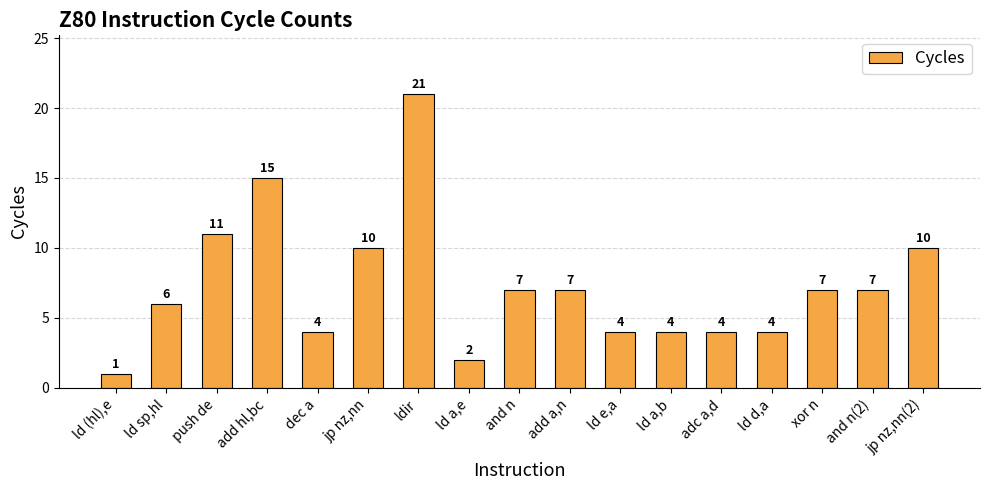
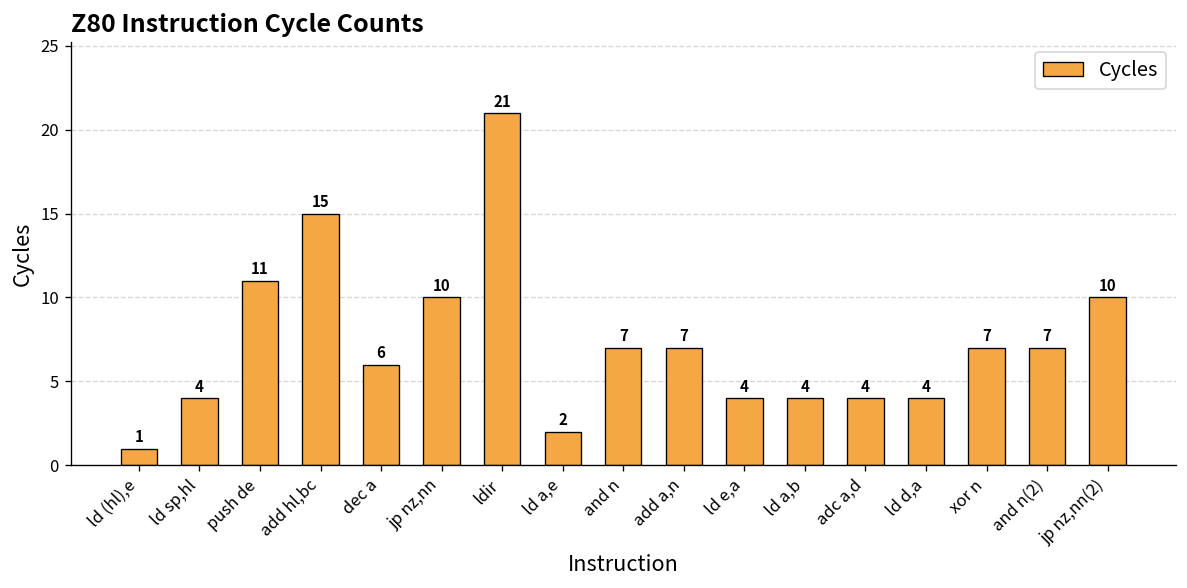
ld sp,hl: 6 -> 4
dec a: 4 -> 6
